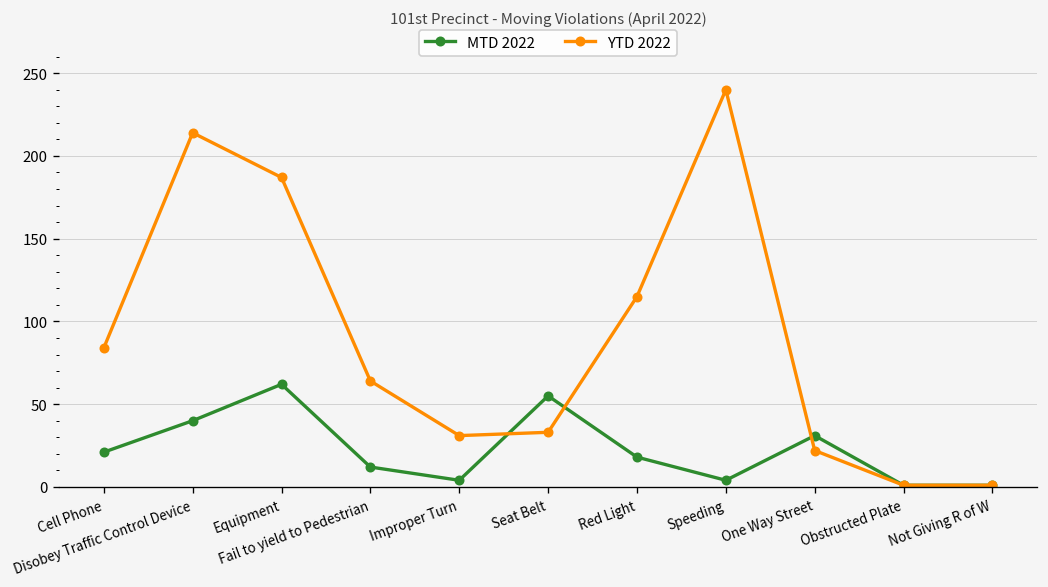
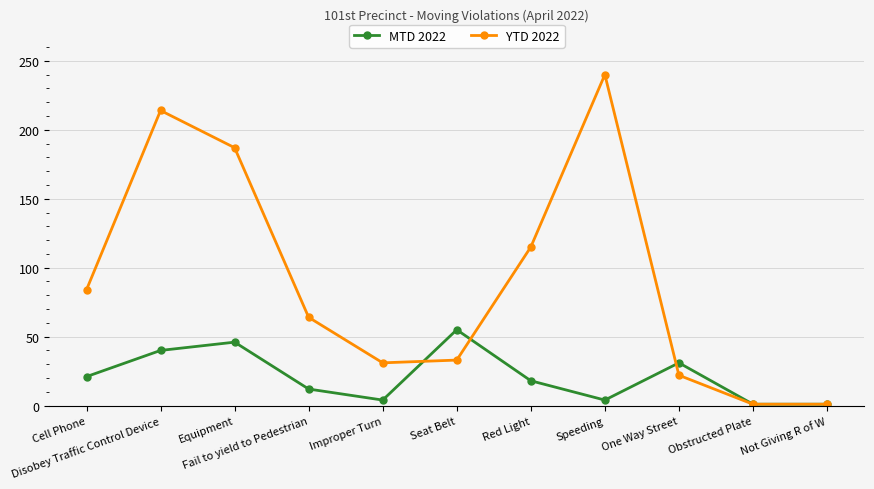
MTD 2022, Equipment: 62 -> 46
